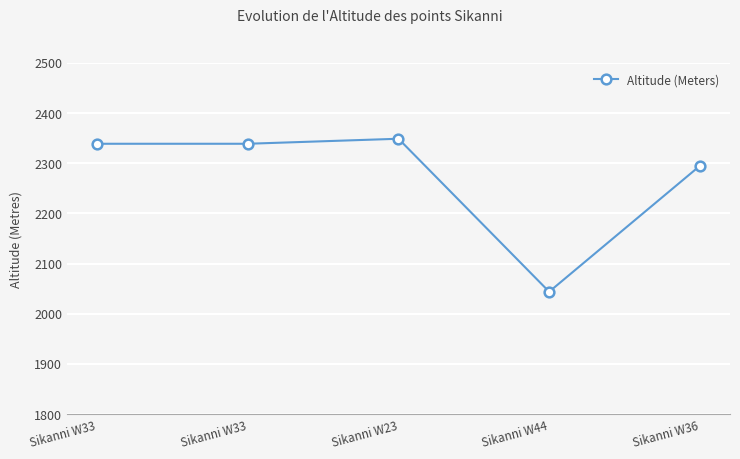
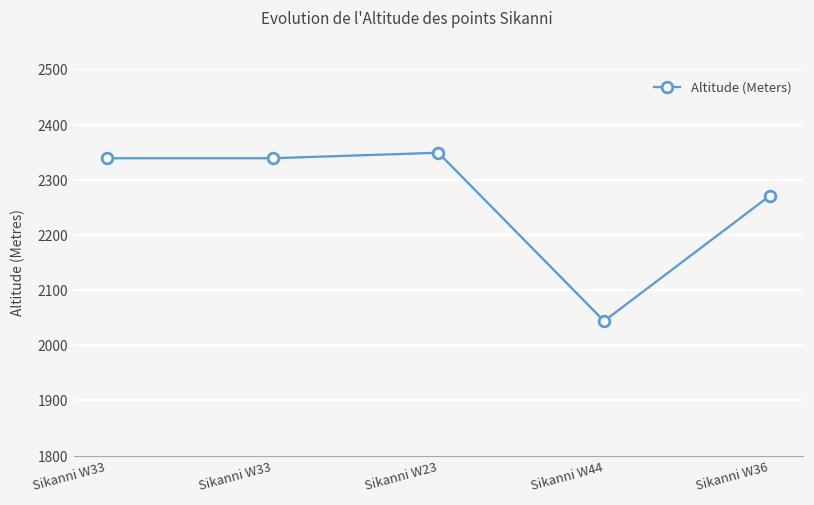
Sikanni W36: 2300 -> 2270
